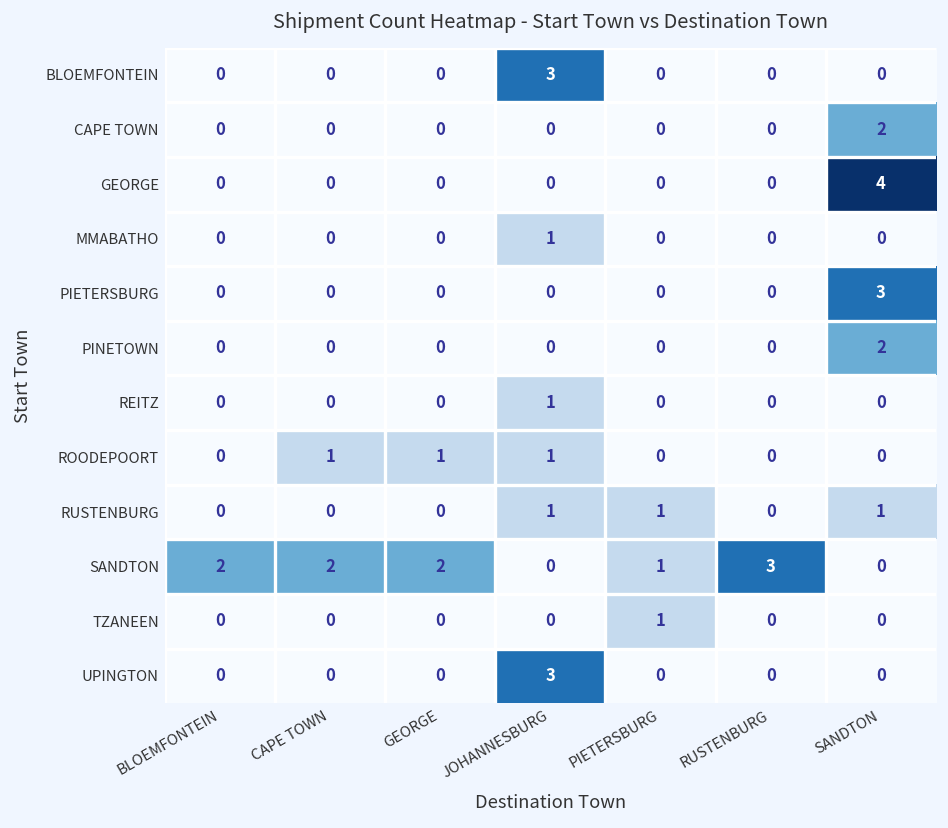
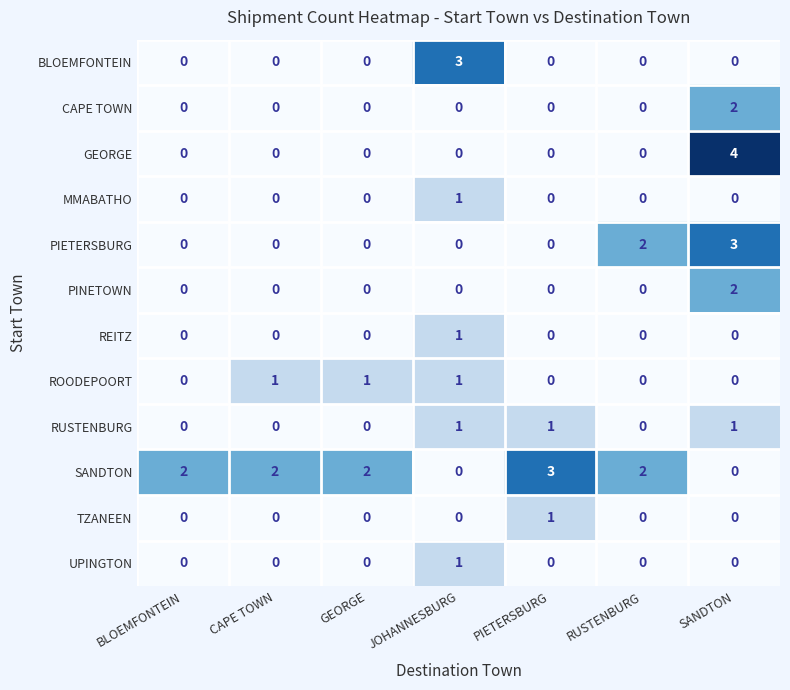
PIETERSBURG, RUSTENBURG: 0 -> 2
SANDTON, PIETERSBURG: 1 -> 3
SANDTON, RUSTENBURG: 3 -> 2
UPINGTON, JOHANNESBURG: 3 -> 1
